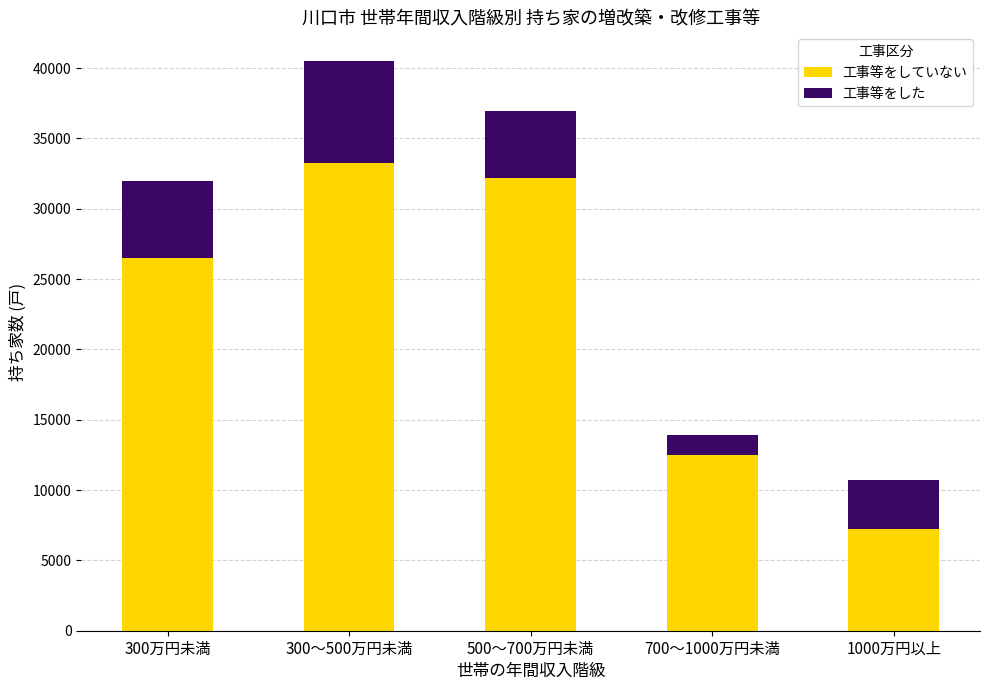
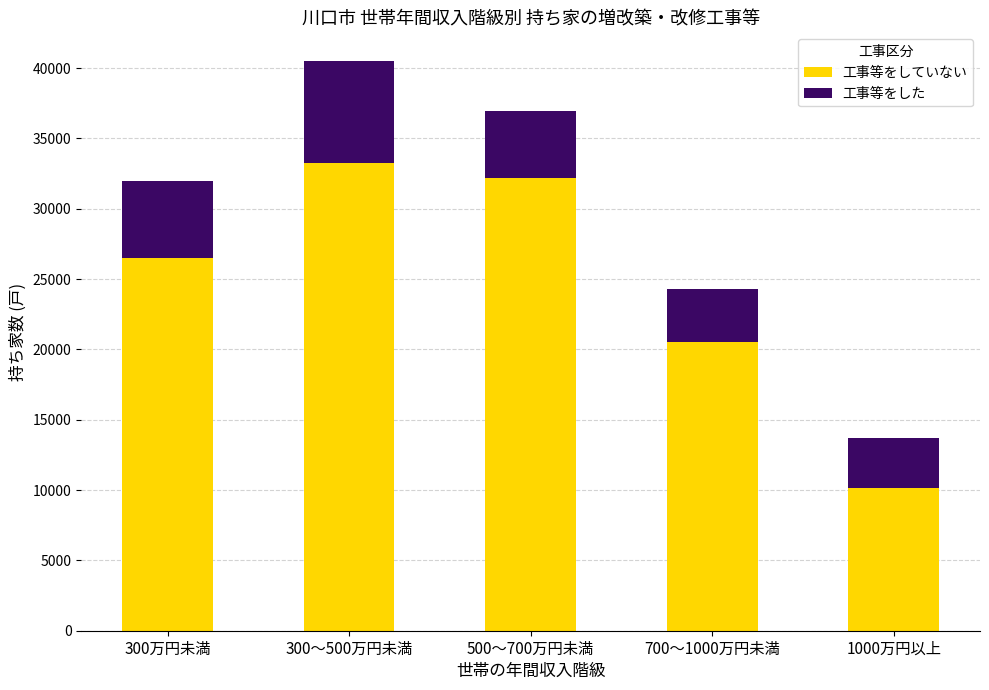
工事等をしていない, 700～1000万円未満: 12500 -> 20500
工事等をした, 700～1000万円未満: 1500 -> 3800
工事等をしていない, 1000万円以上: 7200 -> 10200
